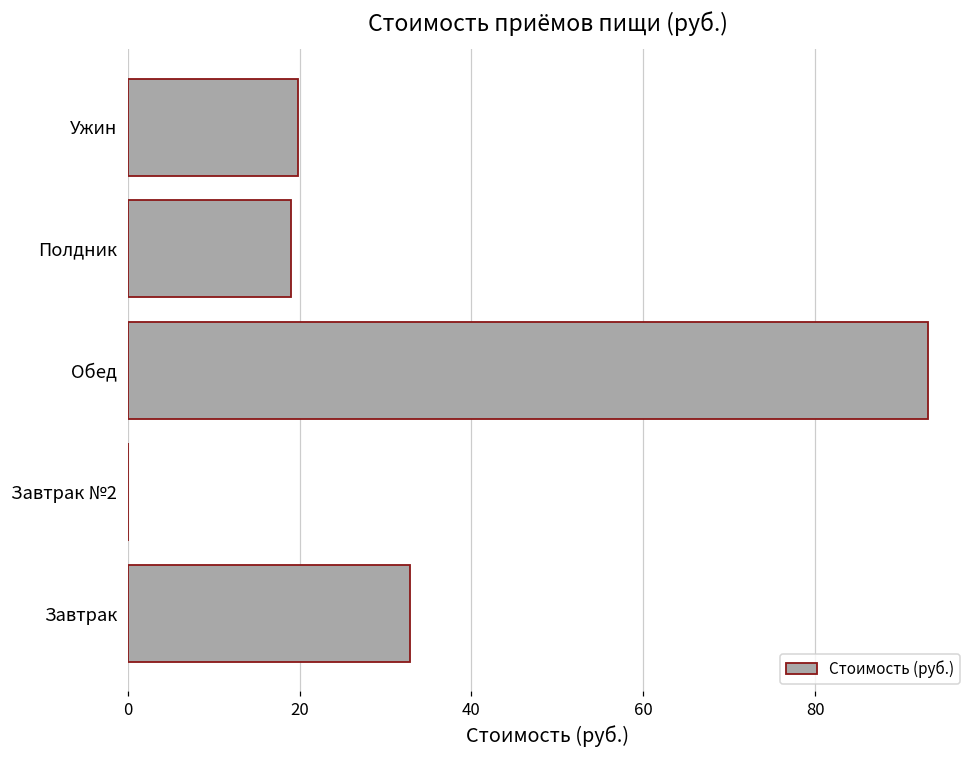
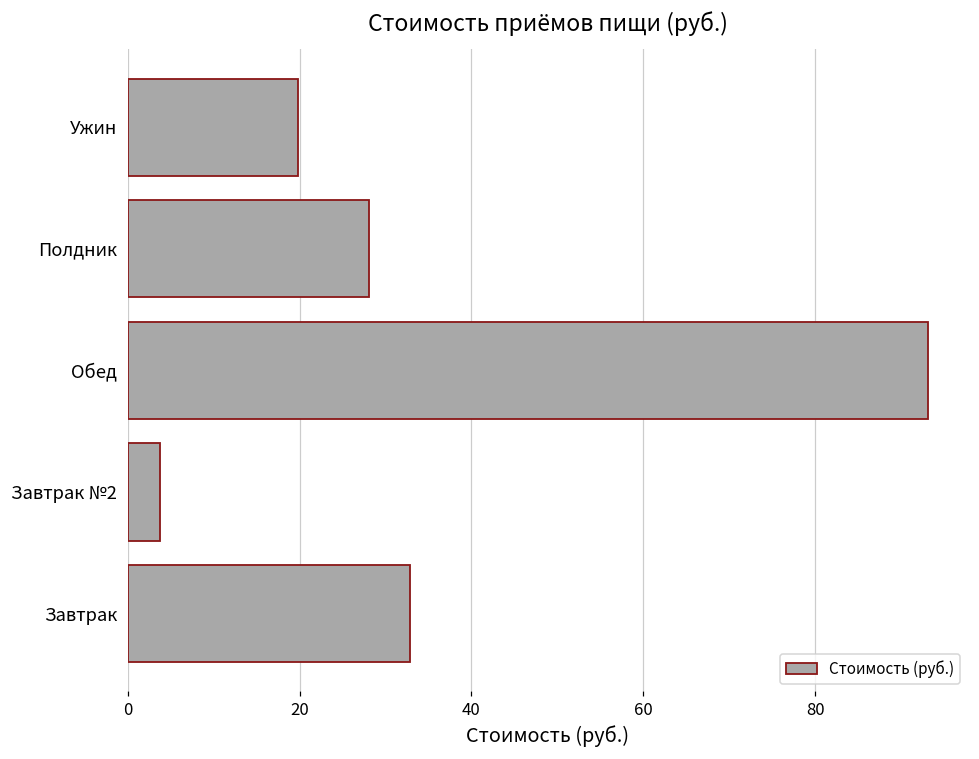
Полдник: 19 -> 28
Завтрак №2: 0 -> 4
